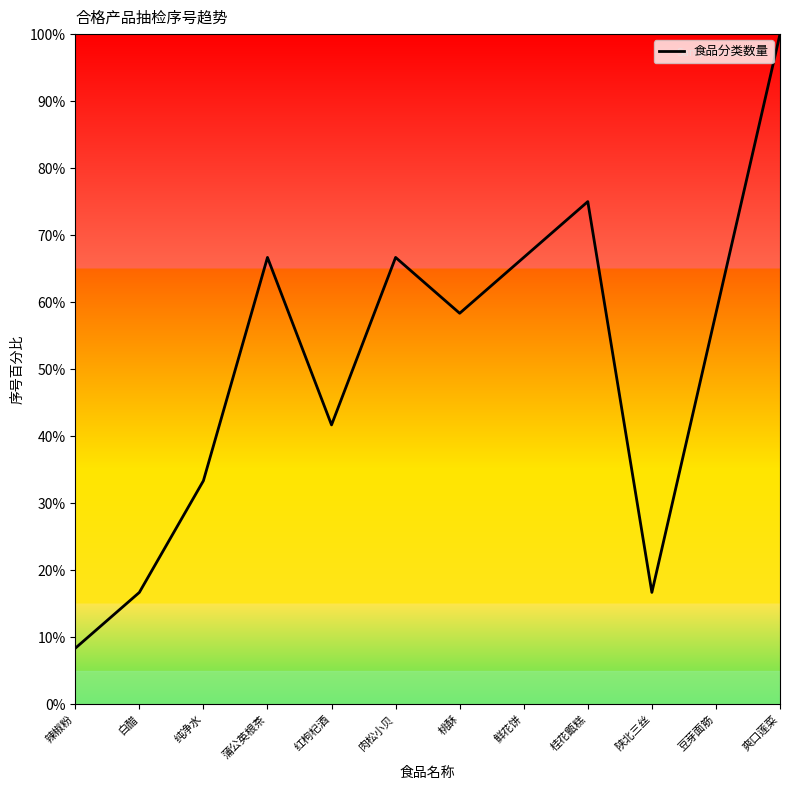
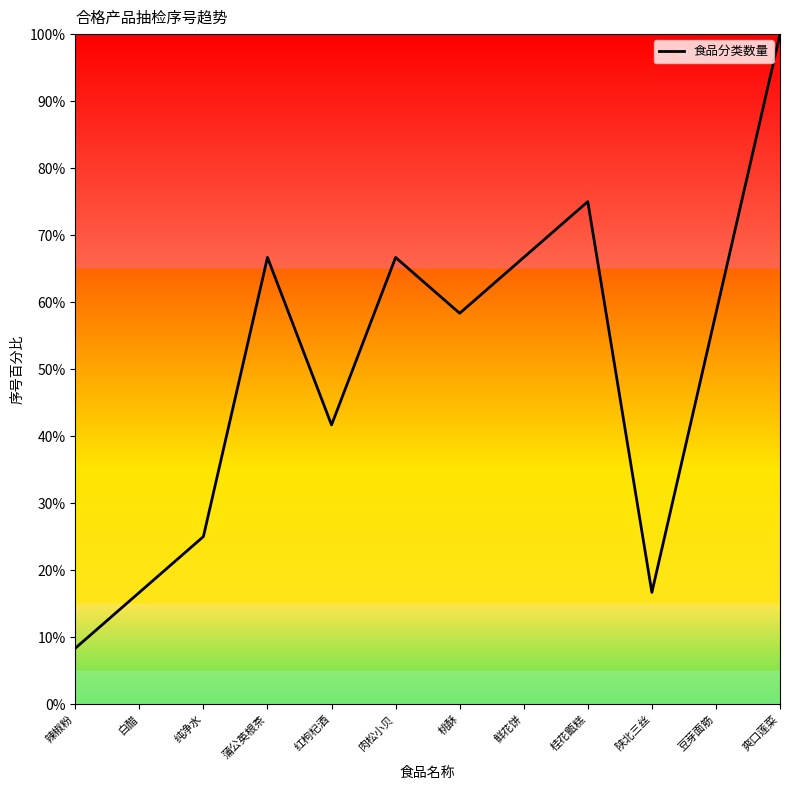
纯净水: 33% -> 25%
